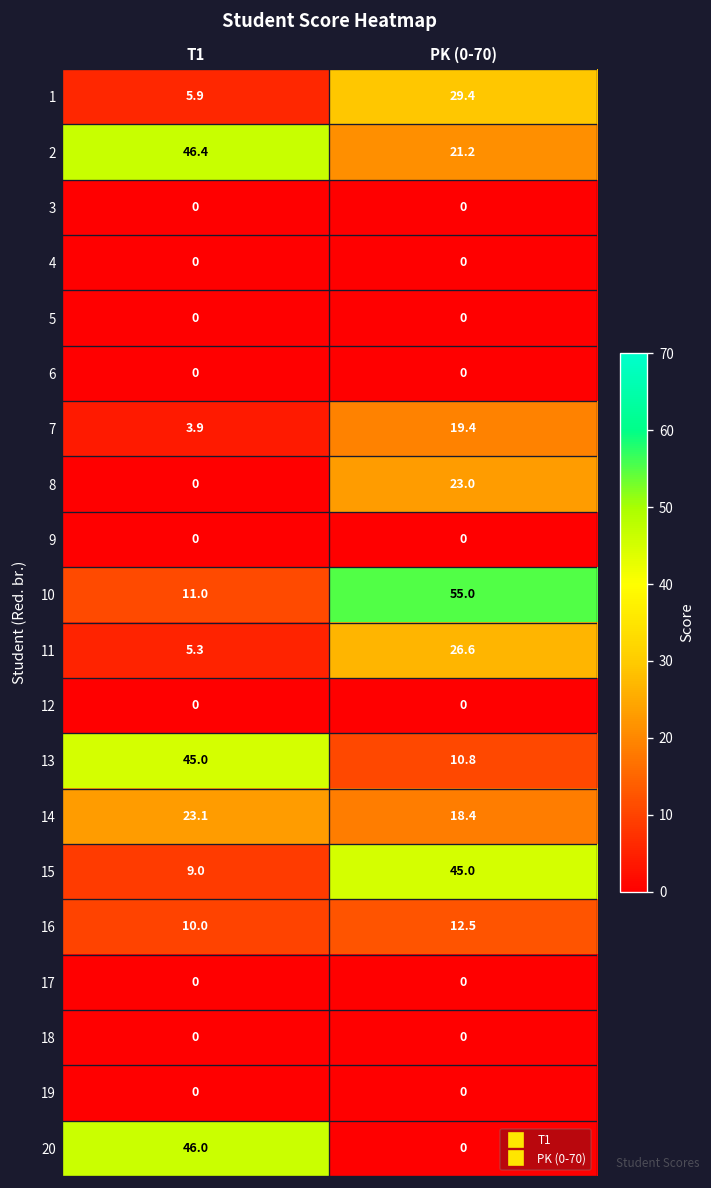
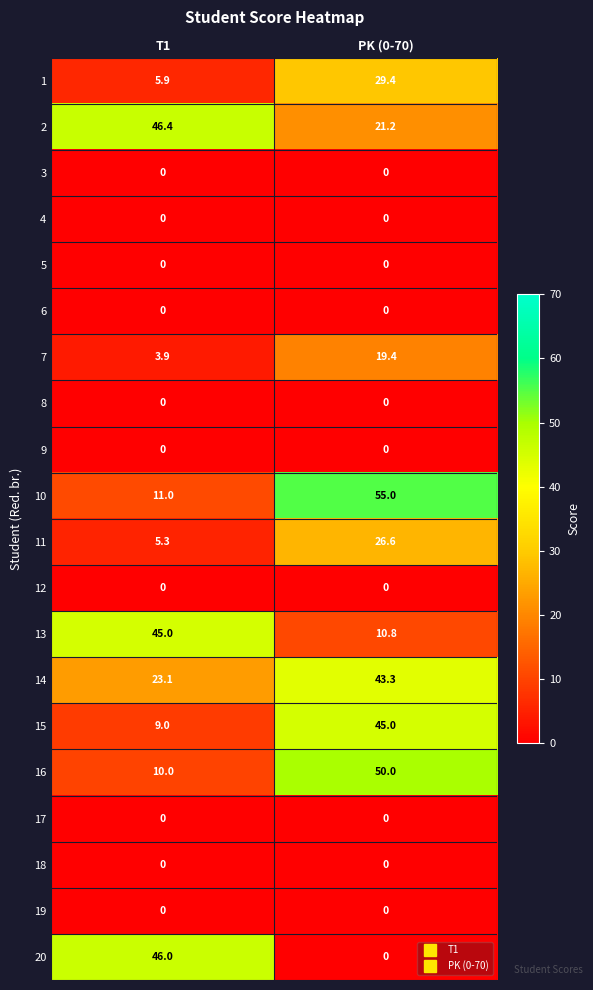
8, PK (0-70): 23.0 -> 0
14, PK (0-70): 18.4 -> 43.3
16, PK (0-70): 12.5 -> 50.0
